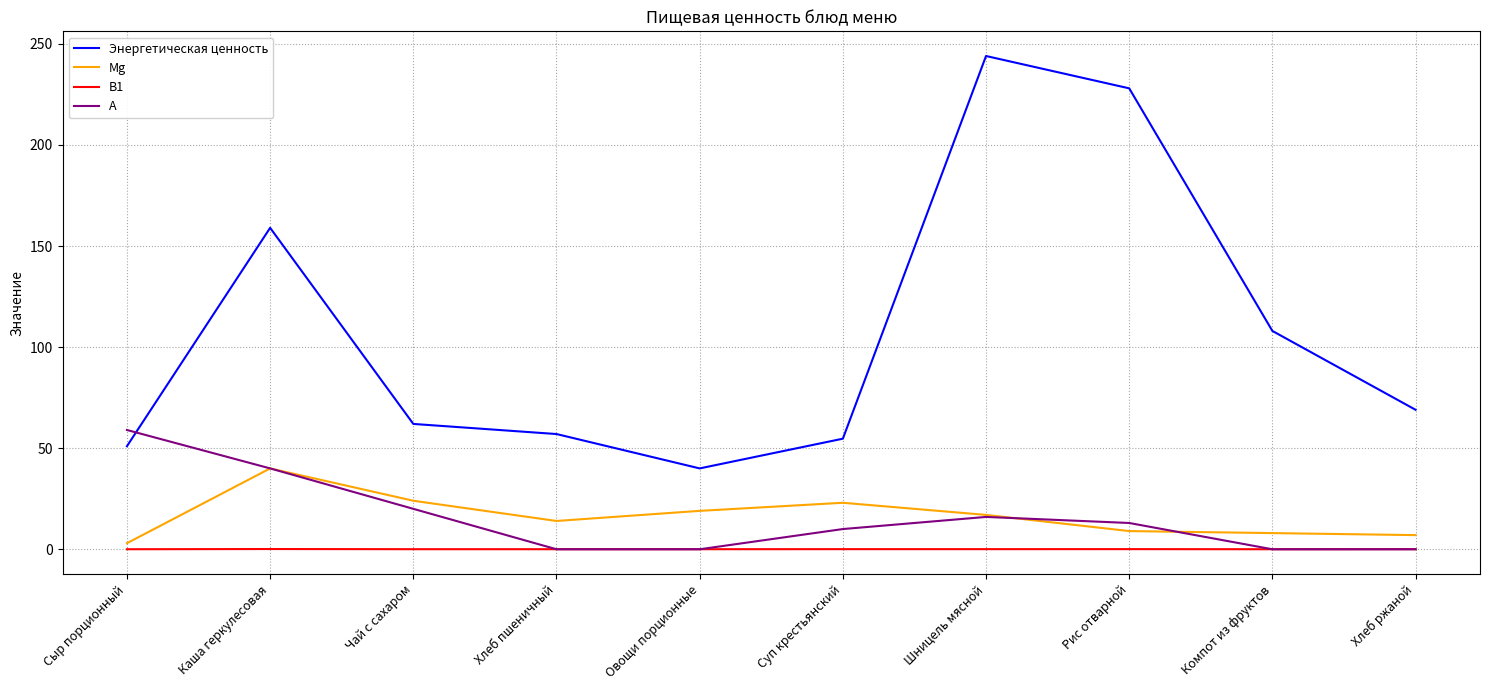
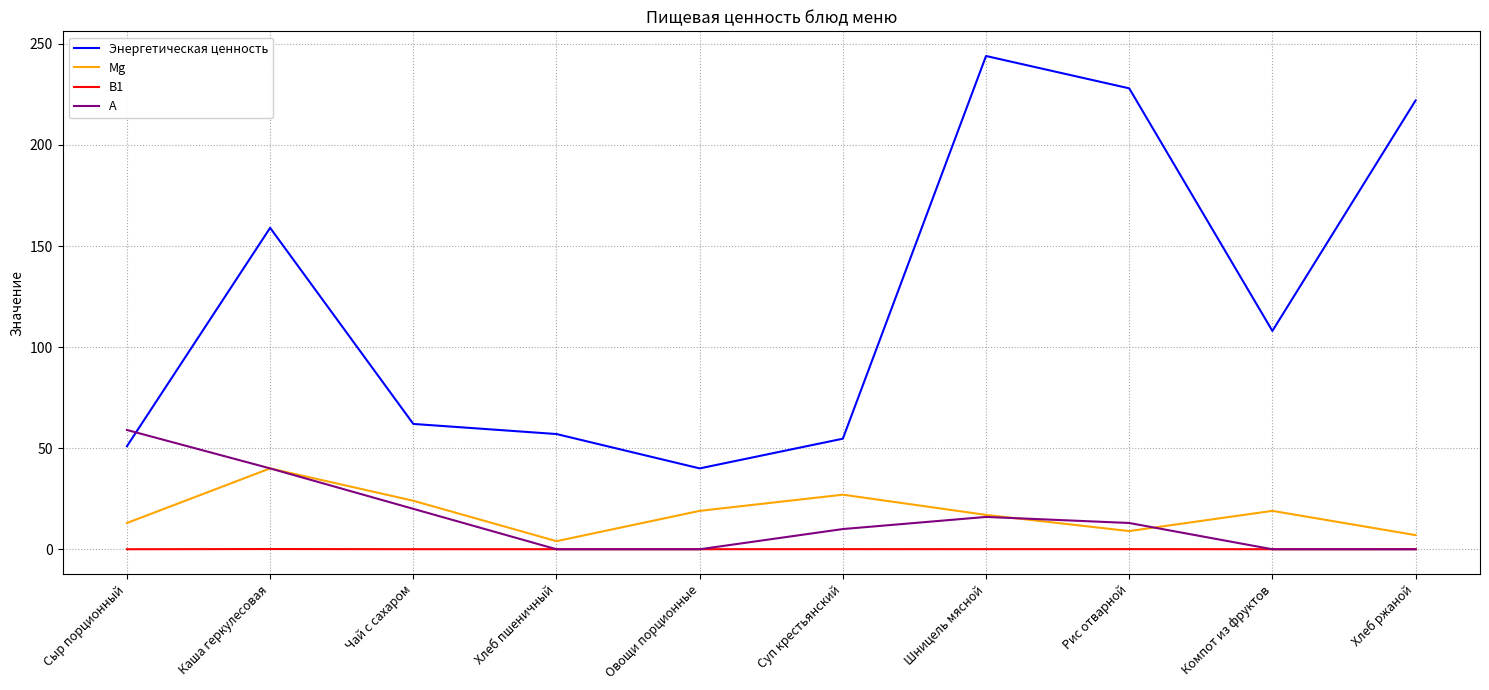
Mg, Сыр порционный: 3 -> 13
Mg, Хлеб пшеничный: 14 -> 4
Mg, Суп крестьянский: 23 -> 27
Mg, Компот из фруктов: 8 -> 19
Энергетическая ценность, Хлеб ржаной: 69 -> 222
